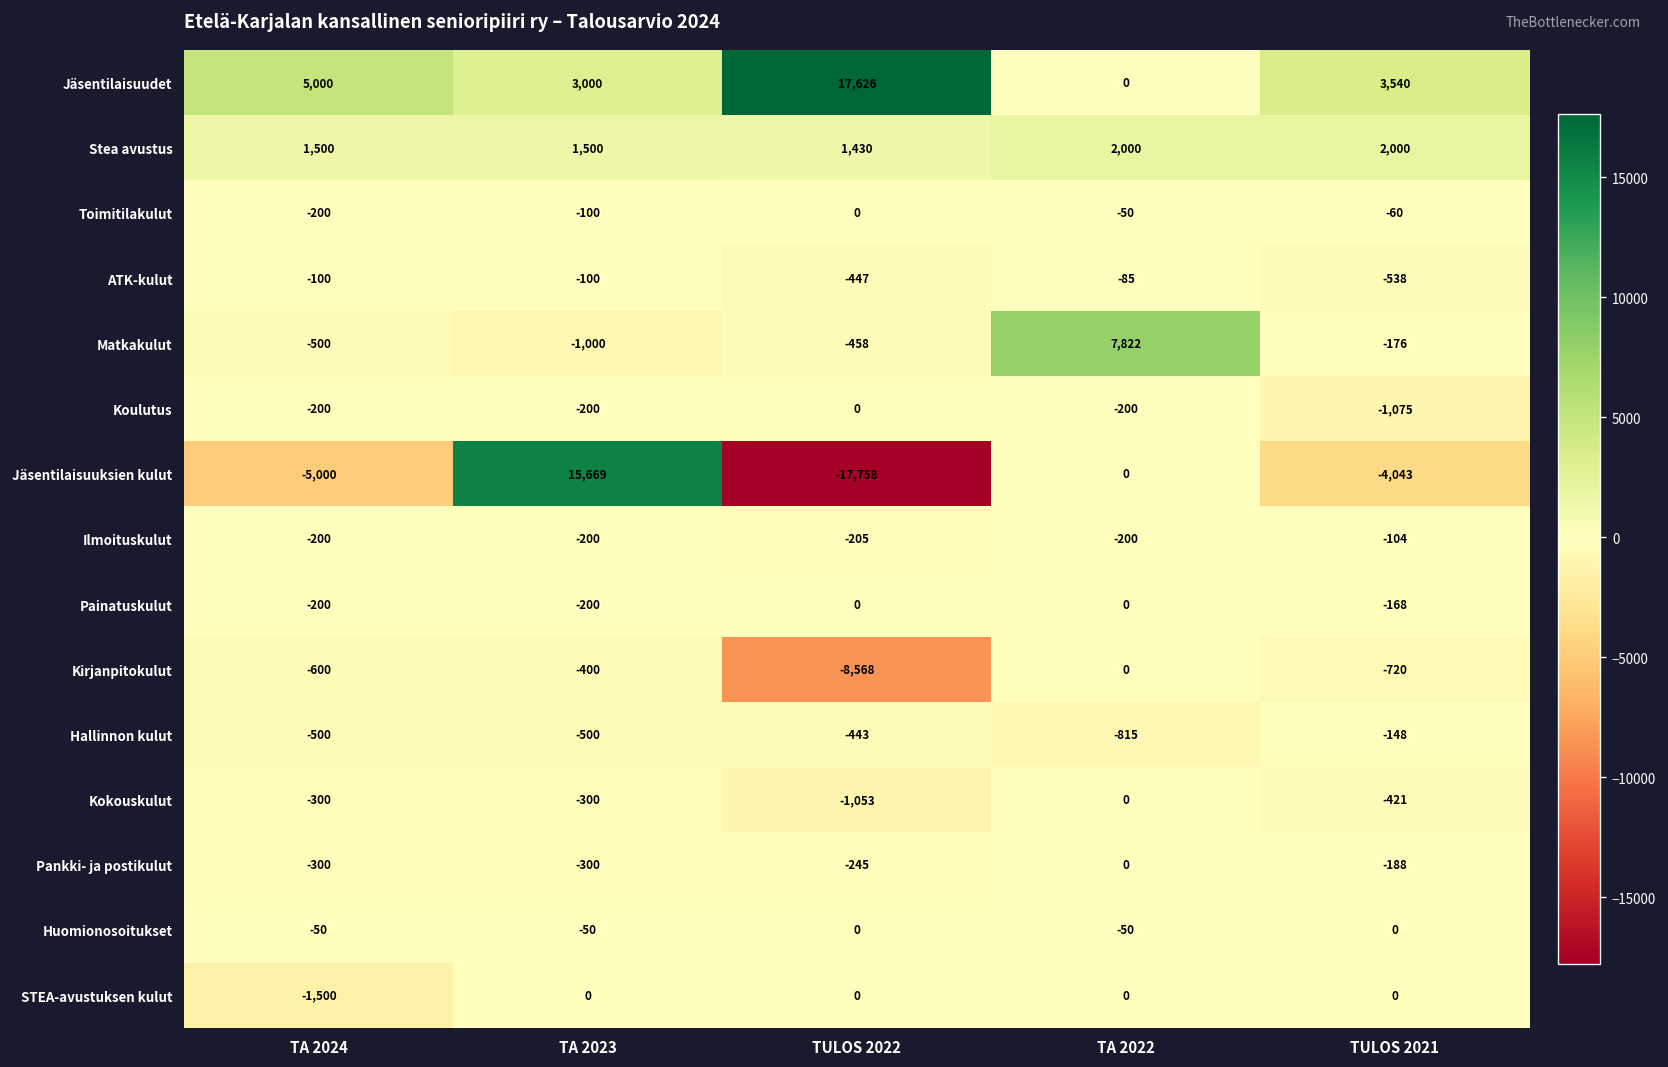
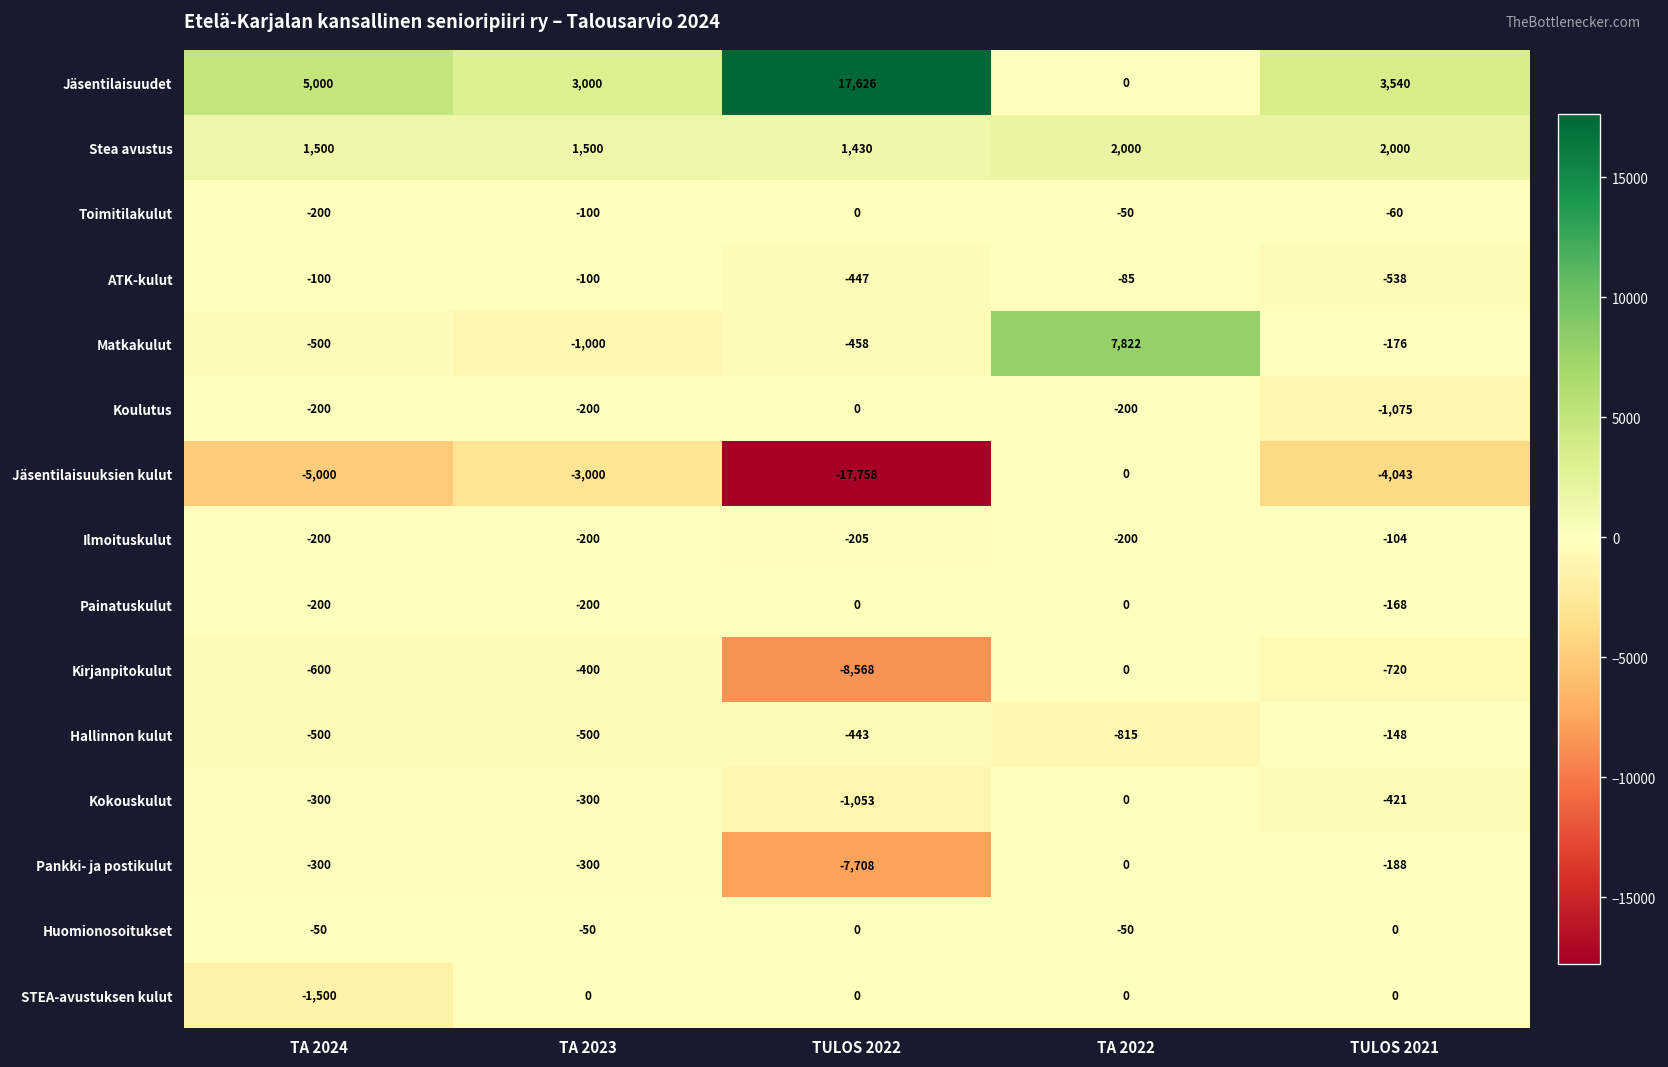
Jäsentilaisuuksien kulut, TA 2023: 15,669 -> -3,000
Pankki- ja postikulut, TULOS 2022: -245 -> -7,708
